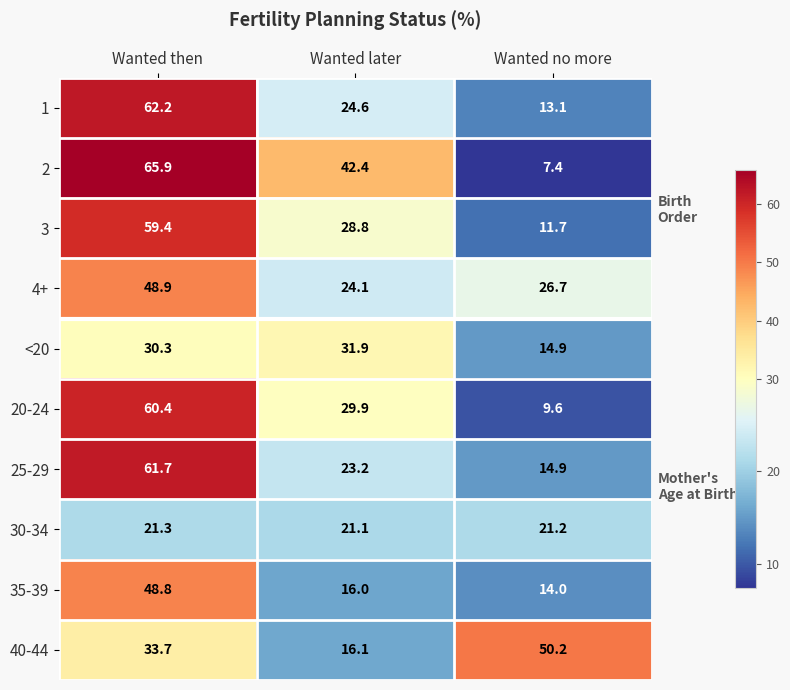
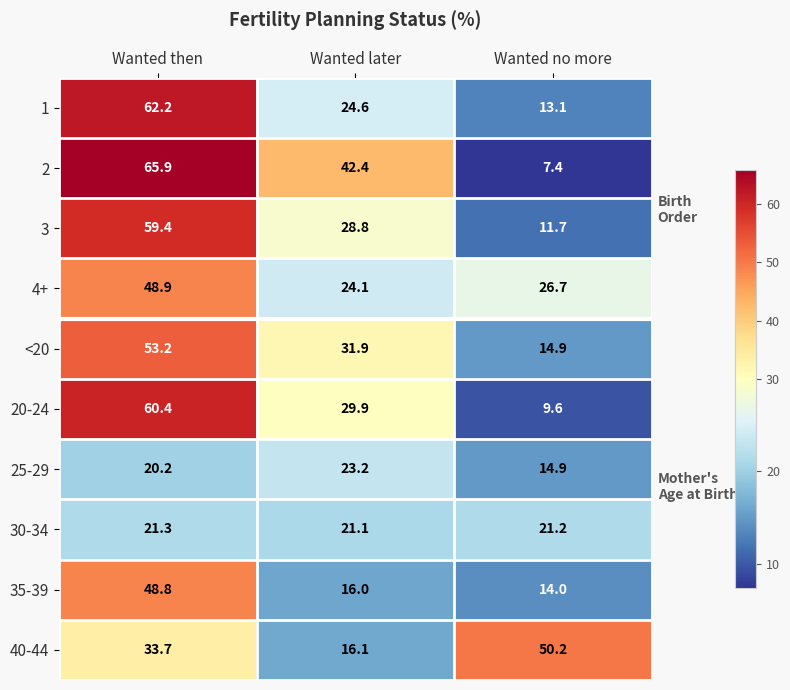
<20, Wanted then: 30.3 -> 53.2
25-29, Wanted then: 61.7 -> 20.2
